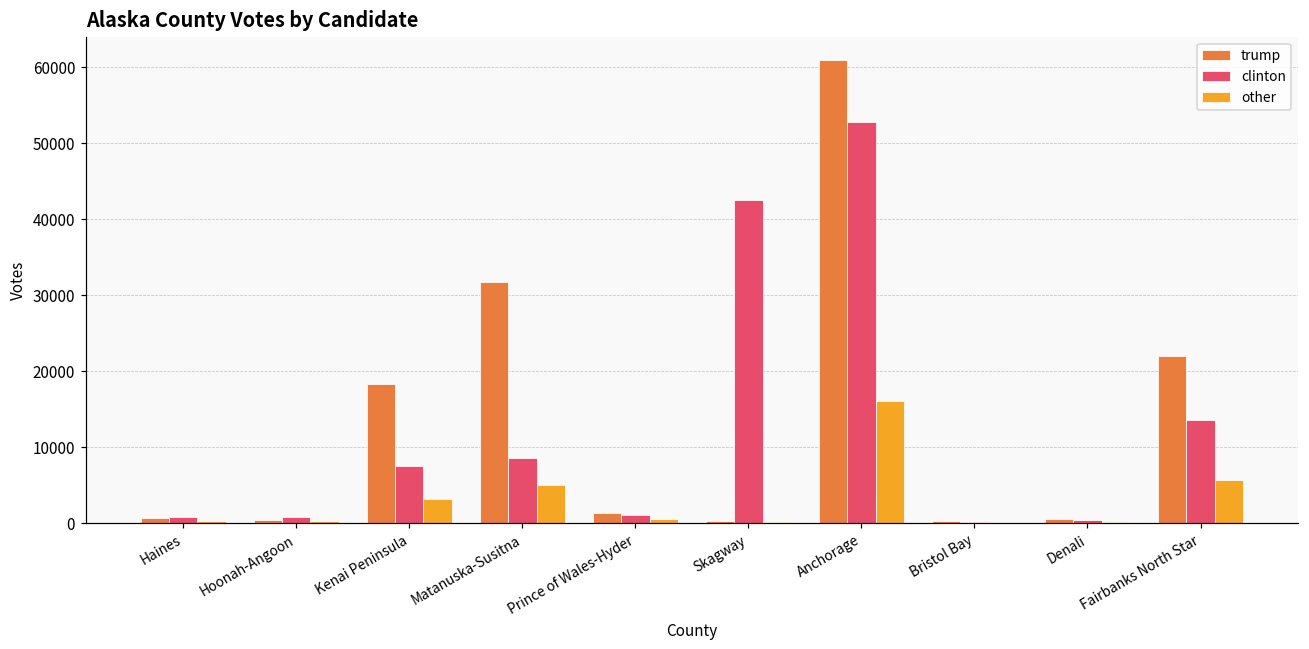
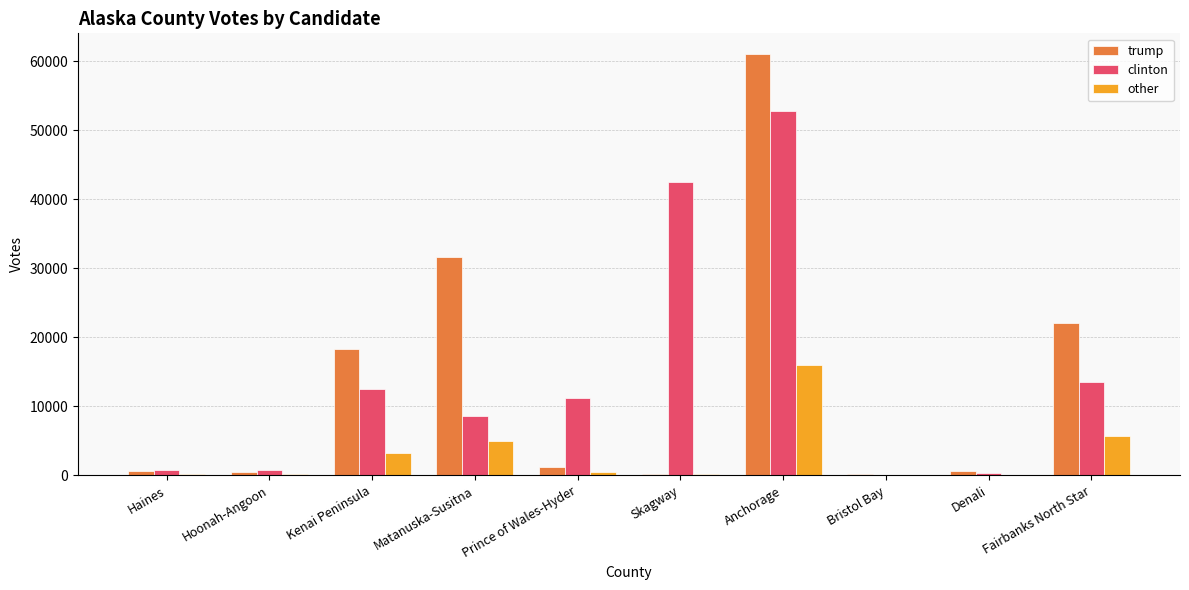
clinton, Kenai Peninsula: 8000 -> 13000
clinton, Prince of Wales-Hyder: 1000 -> 11000
